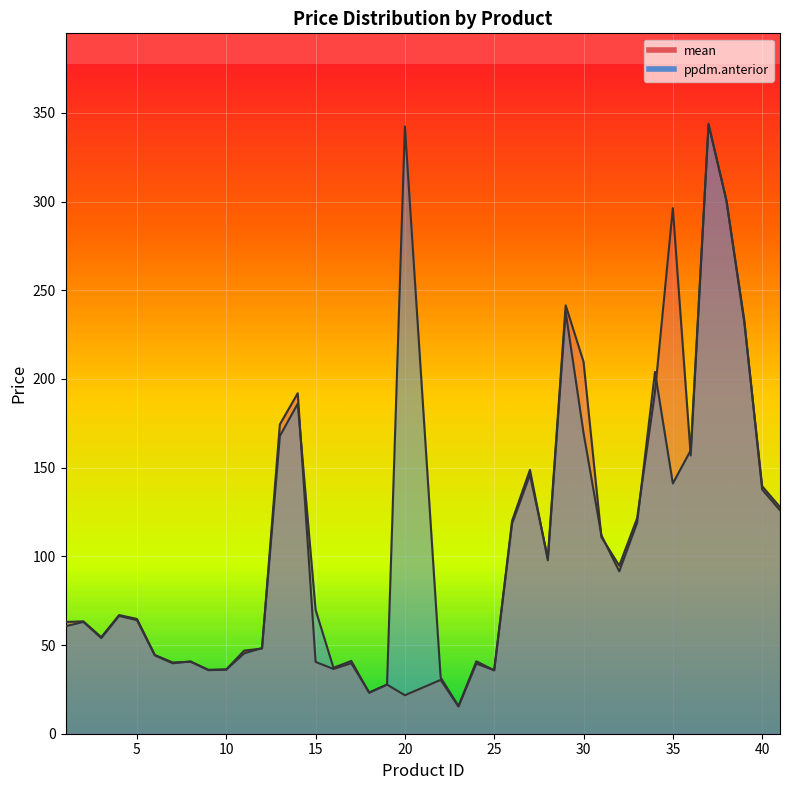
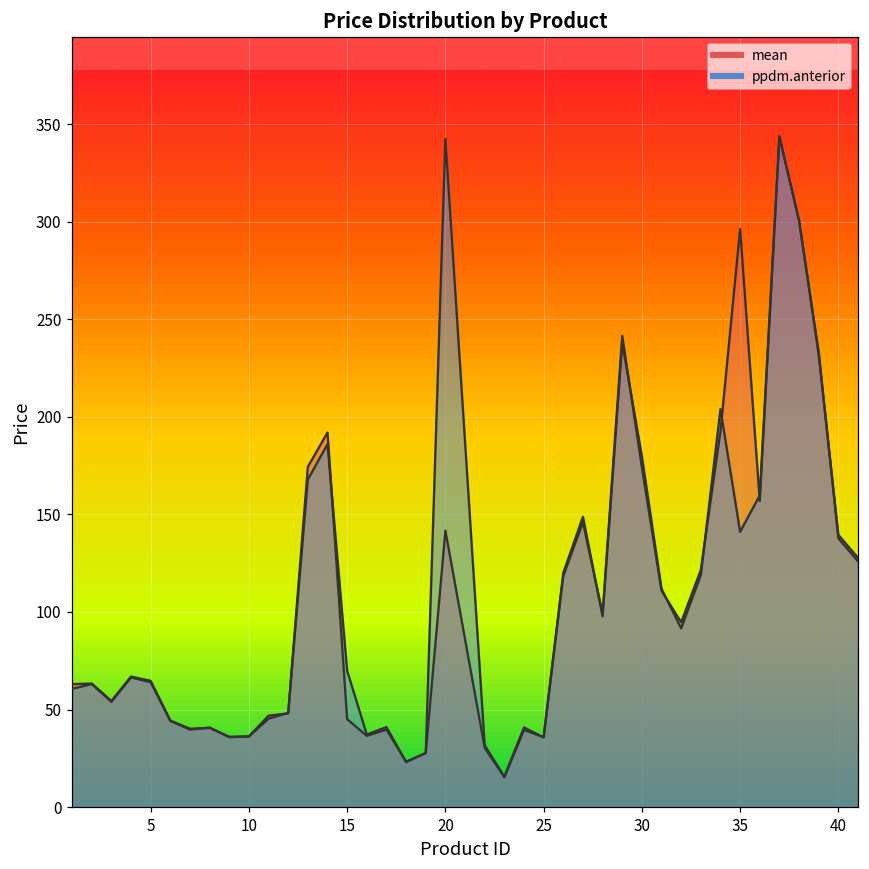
mean, 15: 40 -> 45
mean, 20: 22 -> 142
mean, 30: 210 -> 174
ppdm.anterior, 30: 170 -> 180
